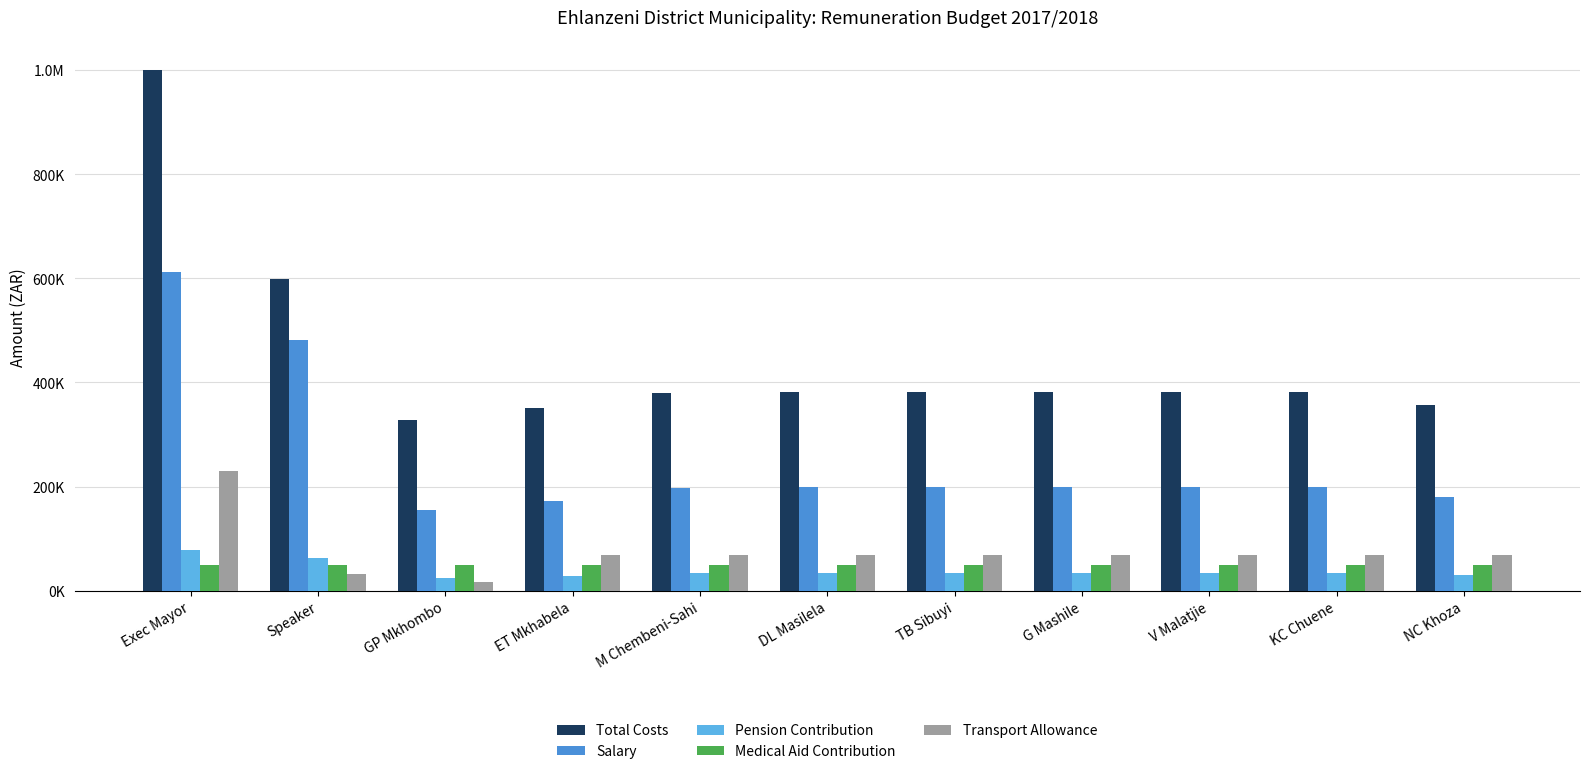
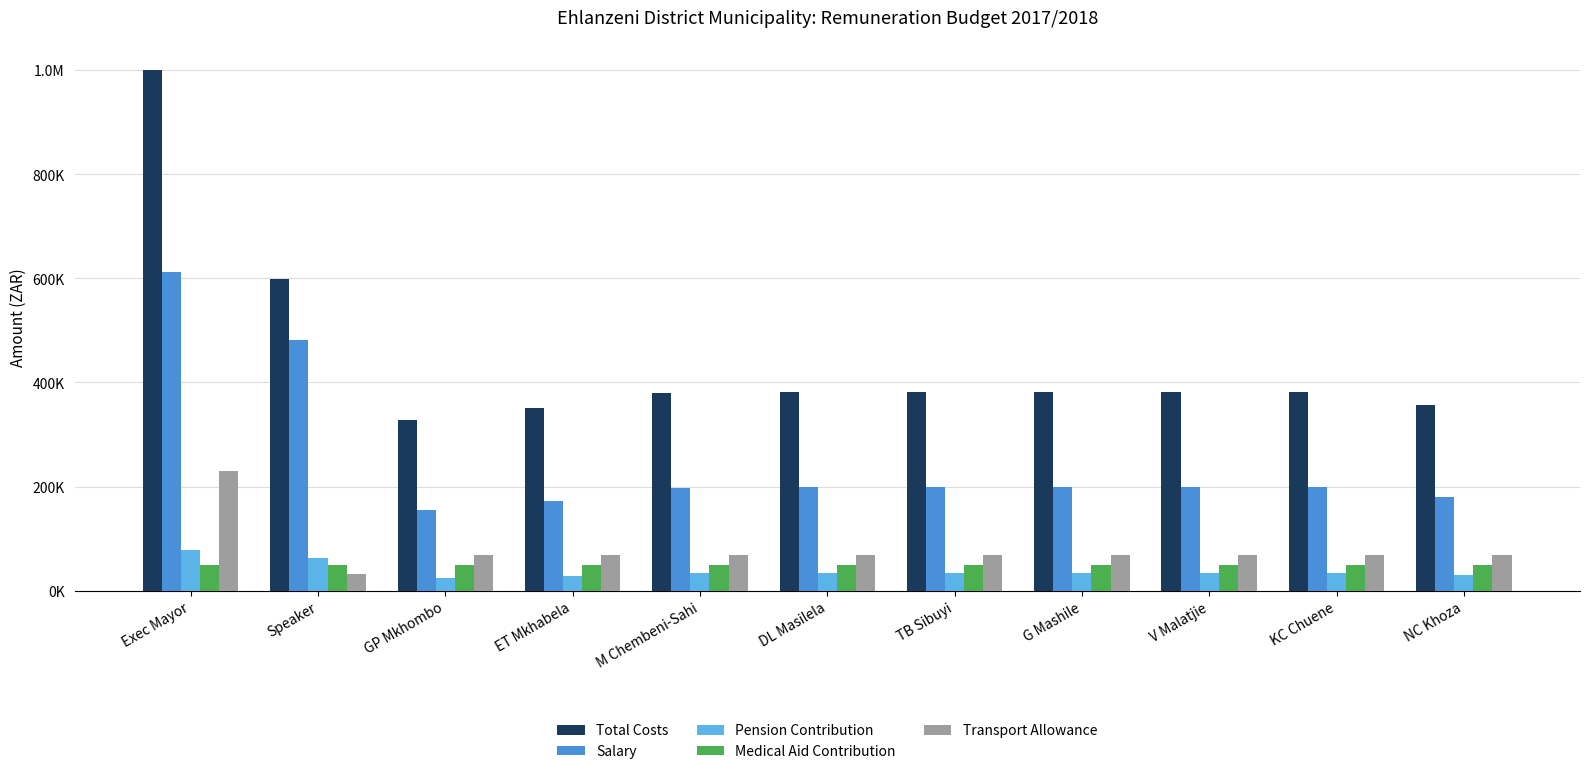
Transport Allowance, GP Mkhombo: 20000 -> 70000
